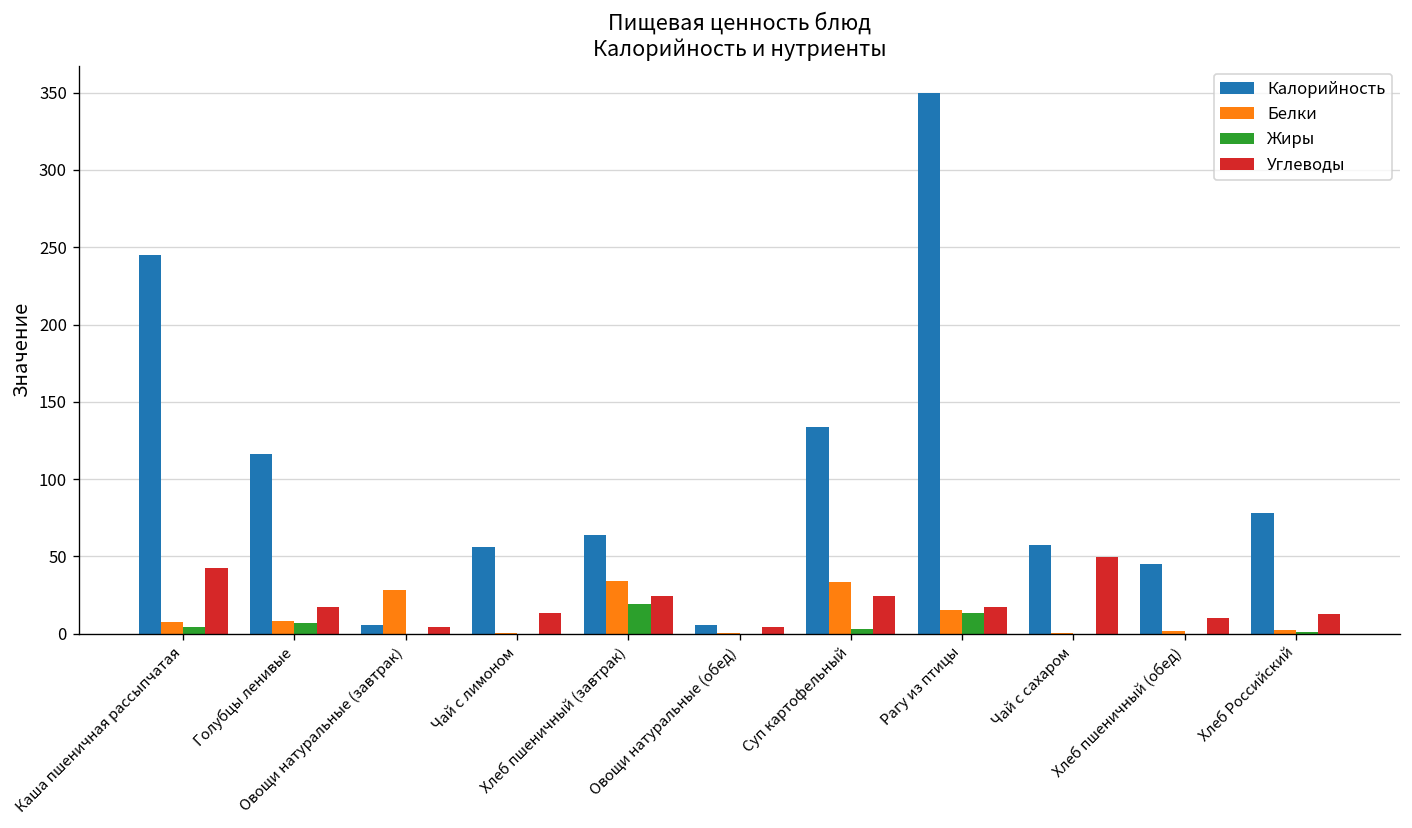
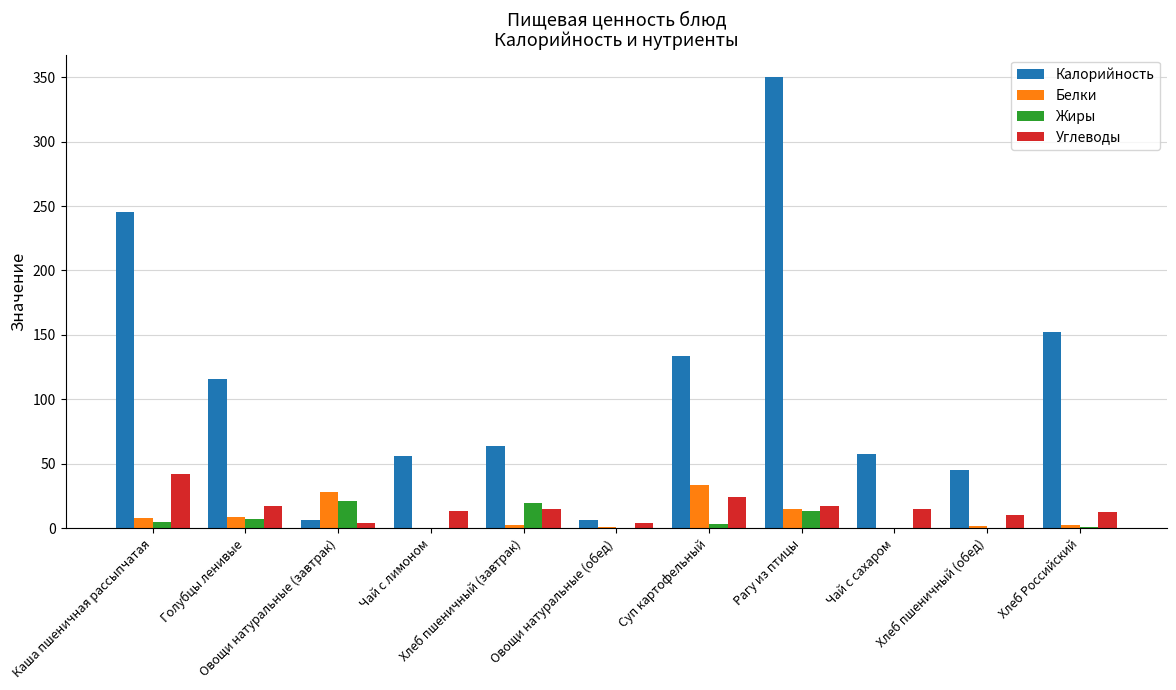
Жиры, Овощи натуральные (завтрак): 0 -> 21
Белки, Хлеб пшеничный (завтрак): 34 -> 2
Углеводы, Хлеб пшеничный (завтрак): 24 -> 15
Углеводы, Чай с сахаром: 50 -> 15
Калорийность, Хлеб Российский: 78 -> 152
